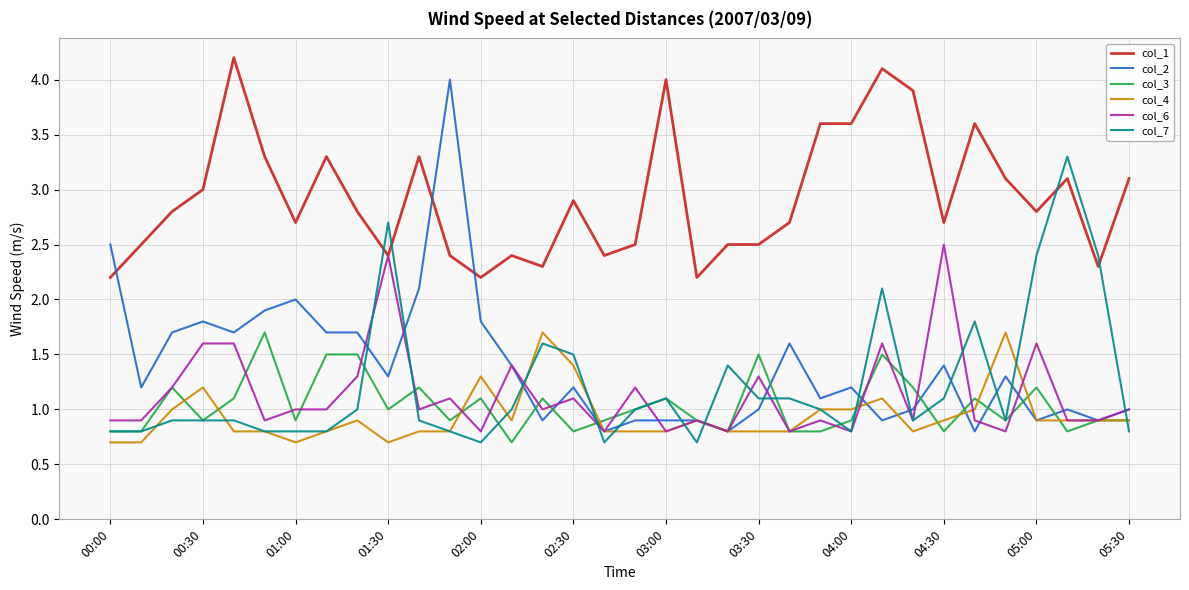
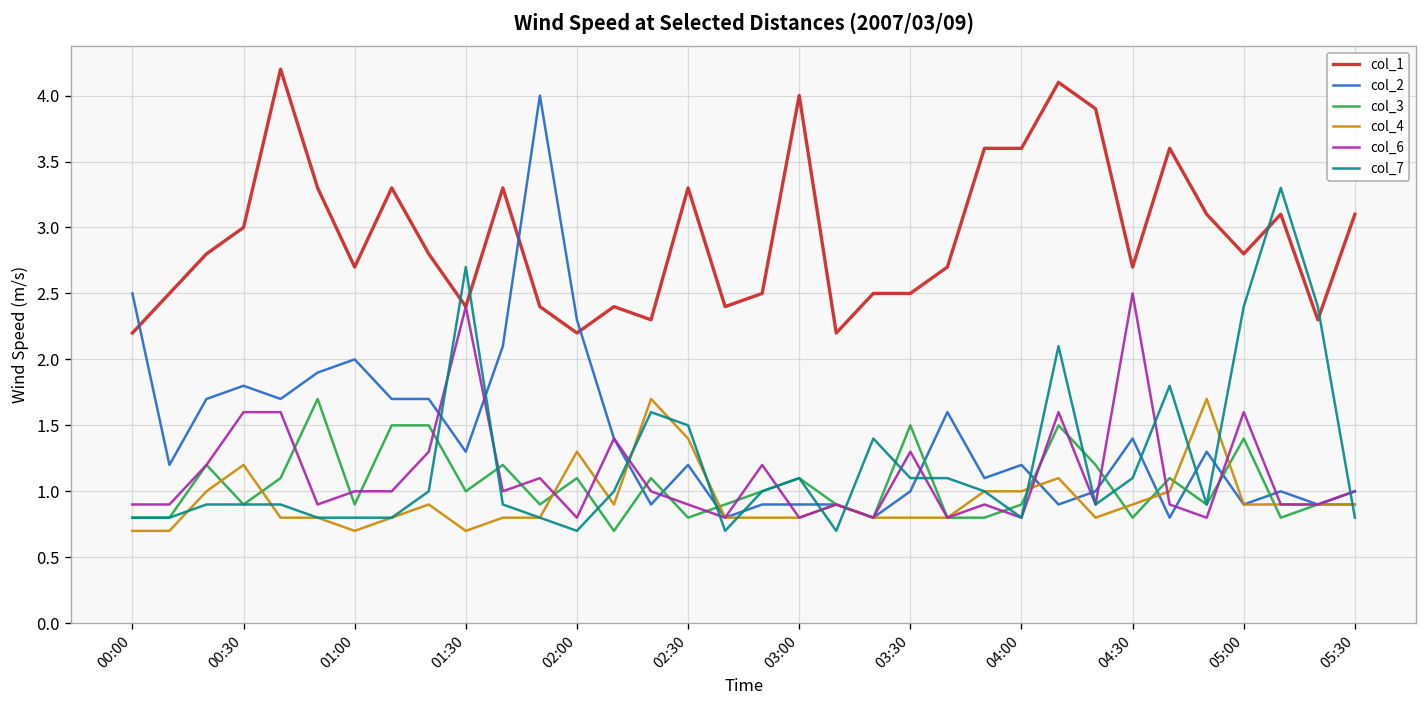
col_2, 02:00: 1.8 -> 2.3
col_1, 02:30: 2.9 -> 3.3
col_6, 02:30: 1.1 -> 0.9
col_3, 05:00: 1.2 -> 1.4
